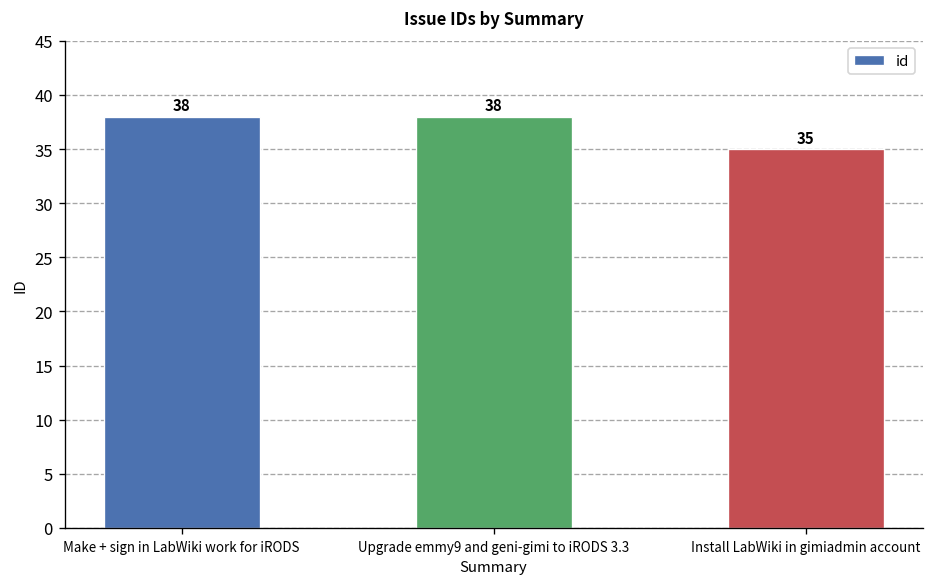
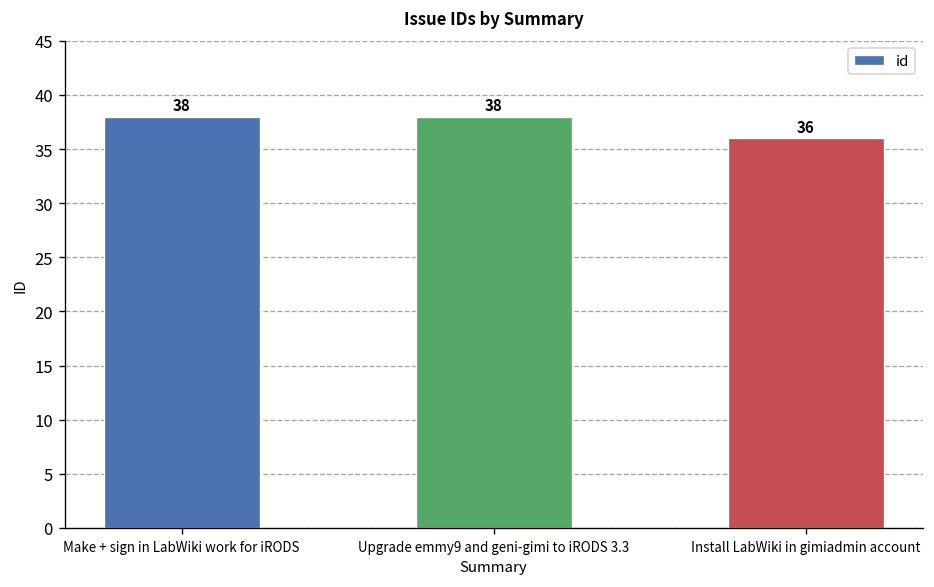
Install LabWiki in gimiadmin account: 35 -> 36
